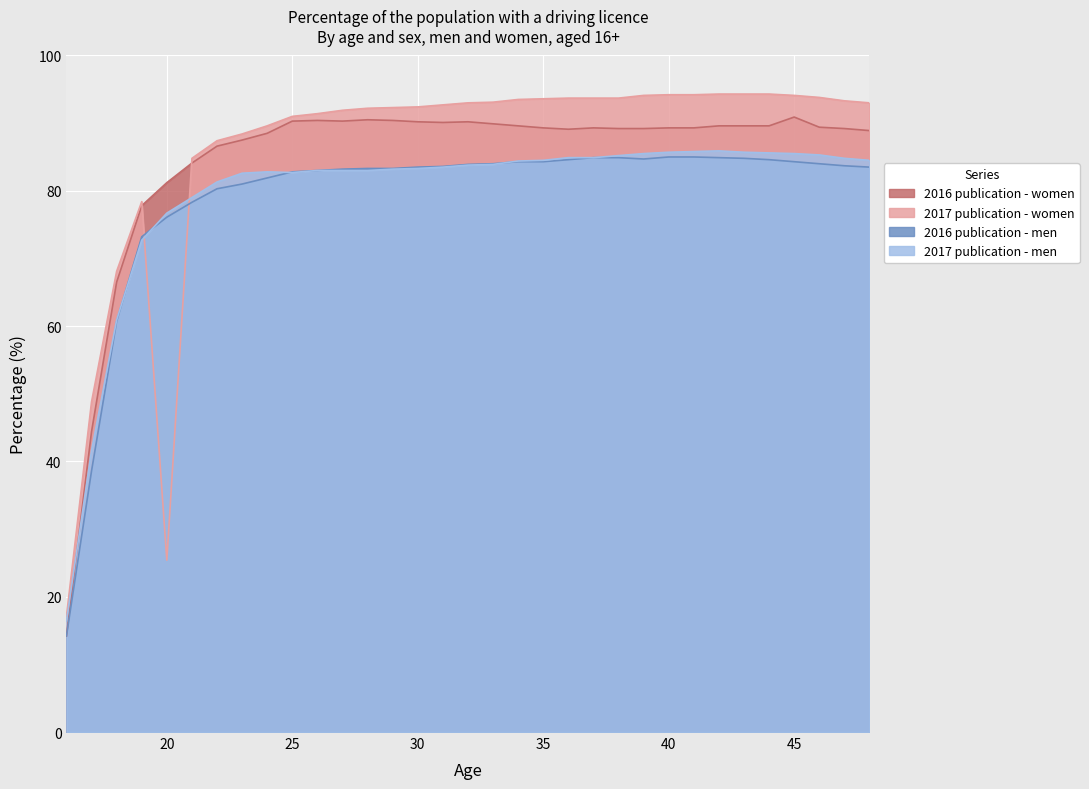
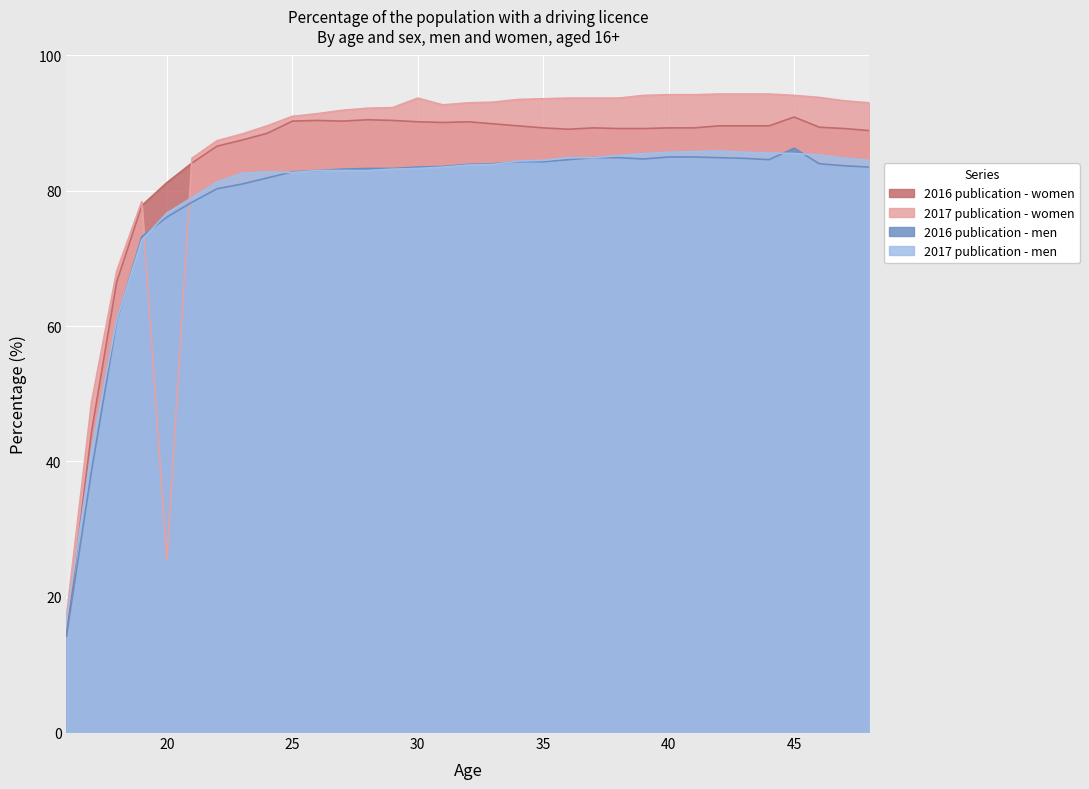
2017 publication - women, 30: 92 -> 94
2016 publication - men, 45: 84 -> 86
